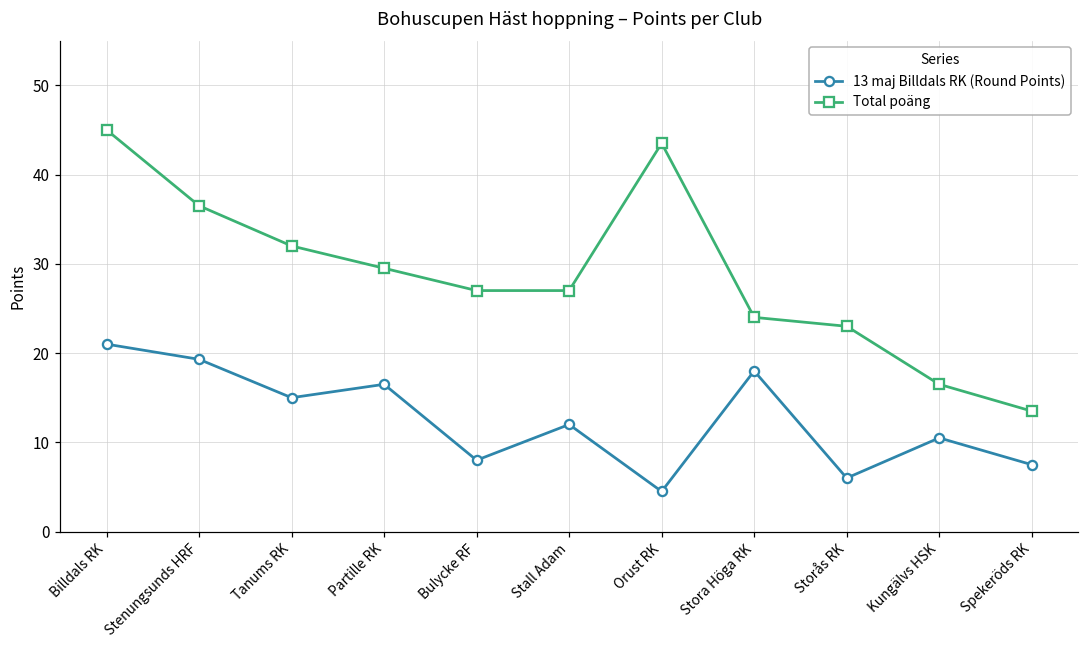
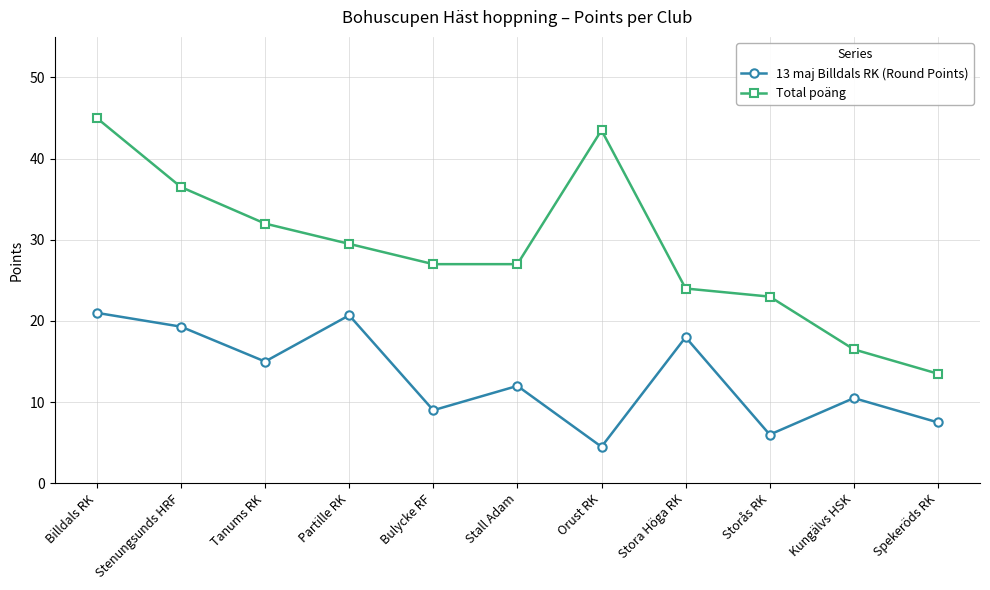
13 maj Billdals RK (Round Points), Partille RK: 17 -> 21
13 maj Billdals RK (Round Points), Bulycke RF: 8 -> 9
